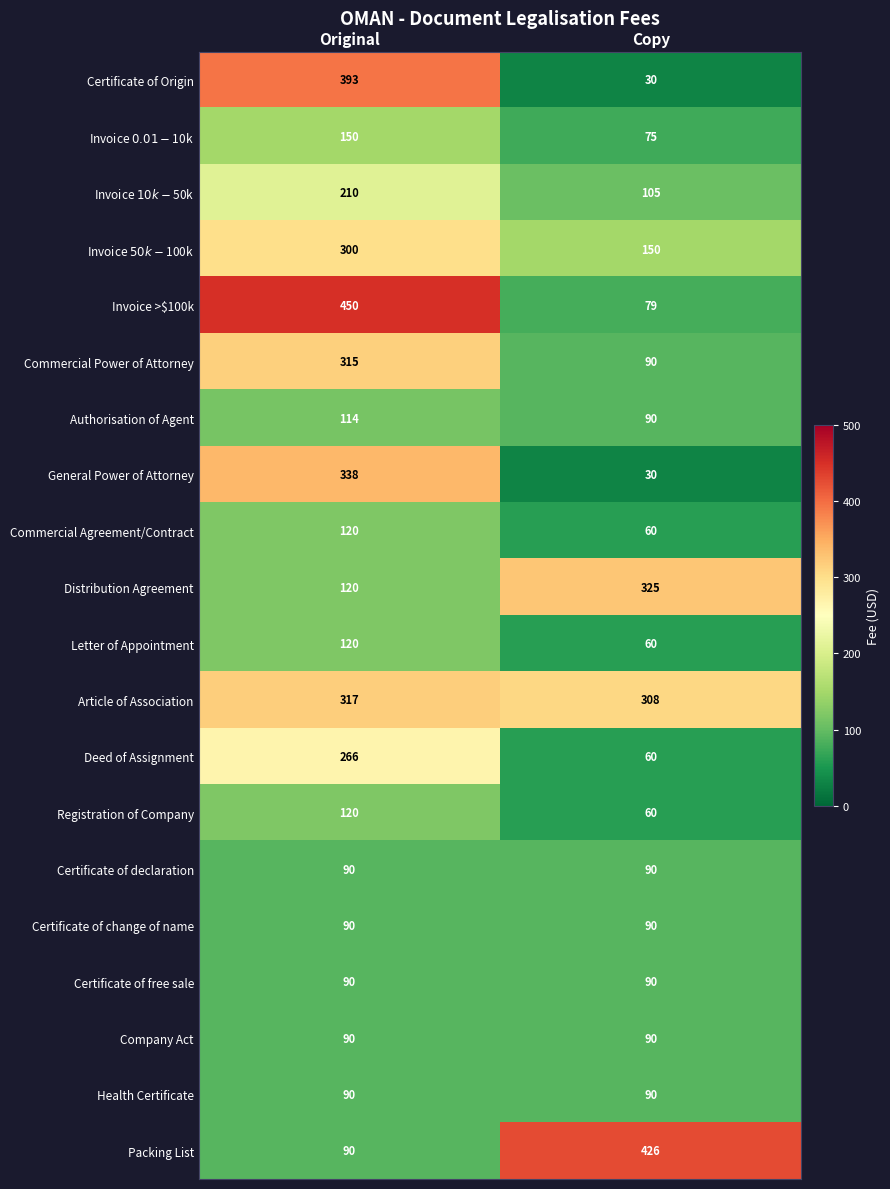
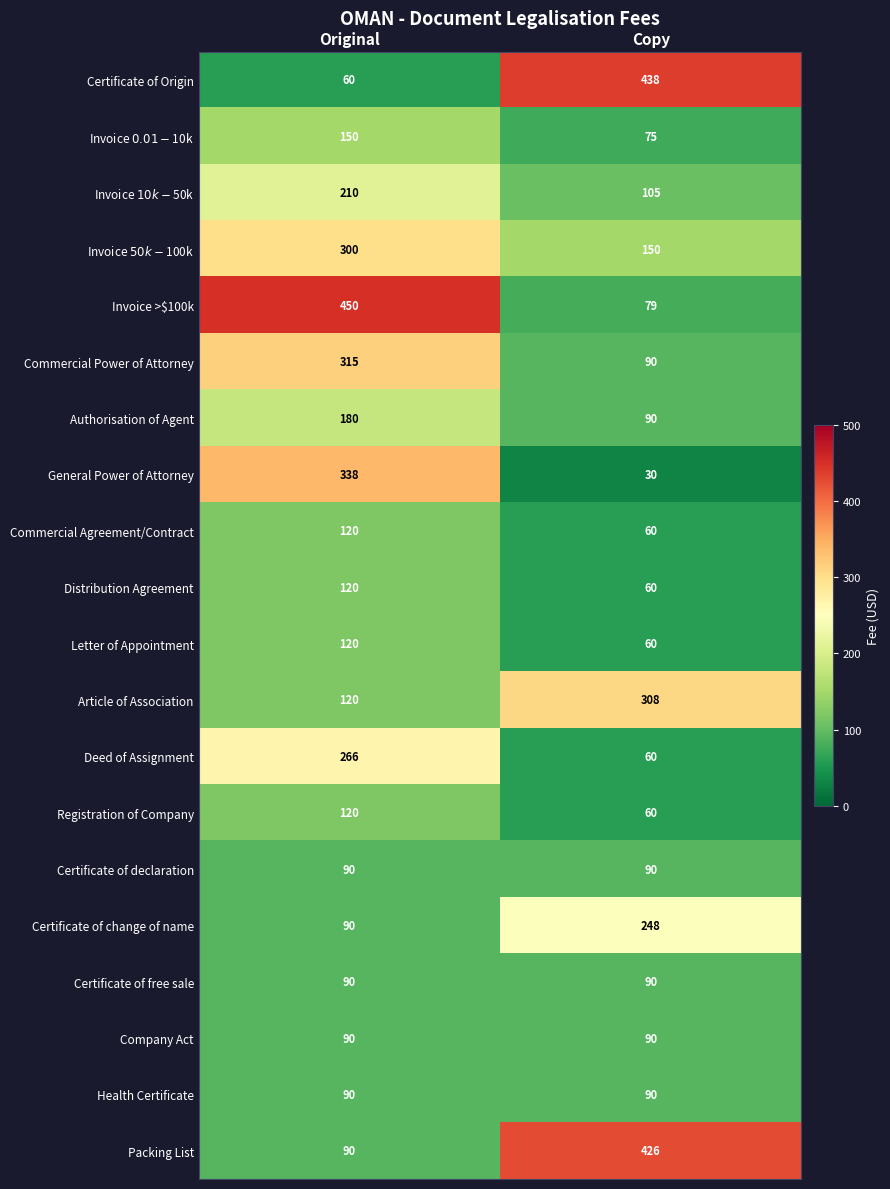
Certificate of Origin, Original: 393 -> 60
Certificate of Origin, Copy: 30 -> 438
Authorisation of Agent, Original: 114 -> 180
Distribution Agreement, Copy: 325 -> 60
Article of Association, Original: 317 -> 120
Certificate of change of name, Copy: 90 -> 248
